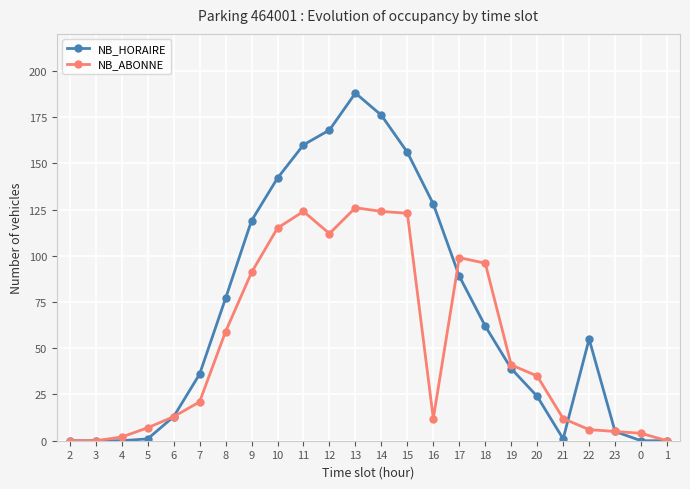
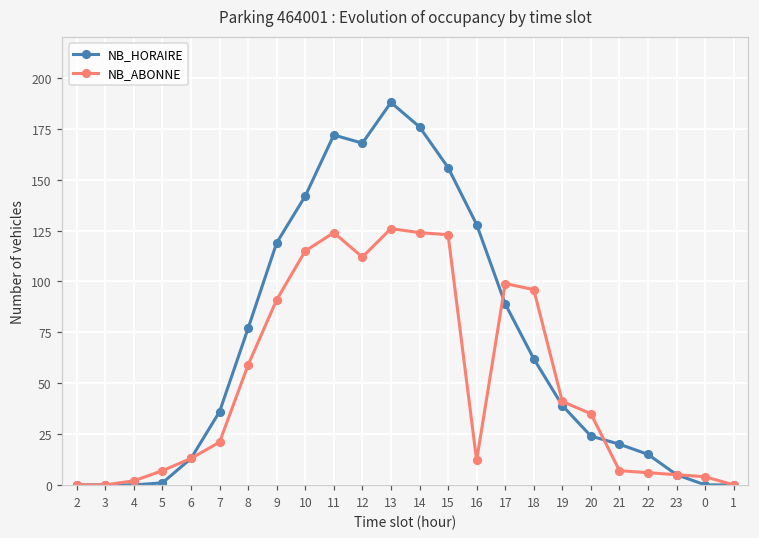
NB_HORAIRE, 11: 160 -> 172
NB_HORAIRE, 21: 1 -> 20
NB_ABONNE, 21: 12 -> 7
NB_HORAIRE, 22: 55 -> 15
